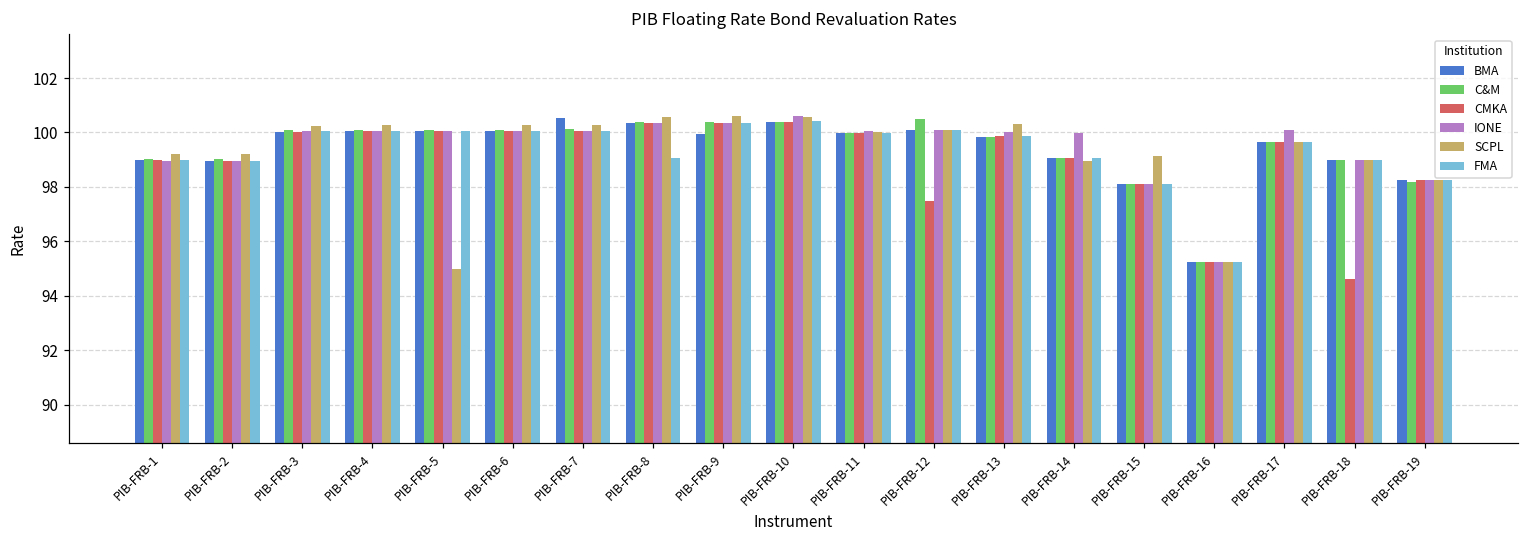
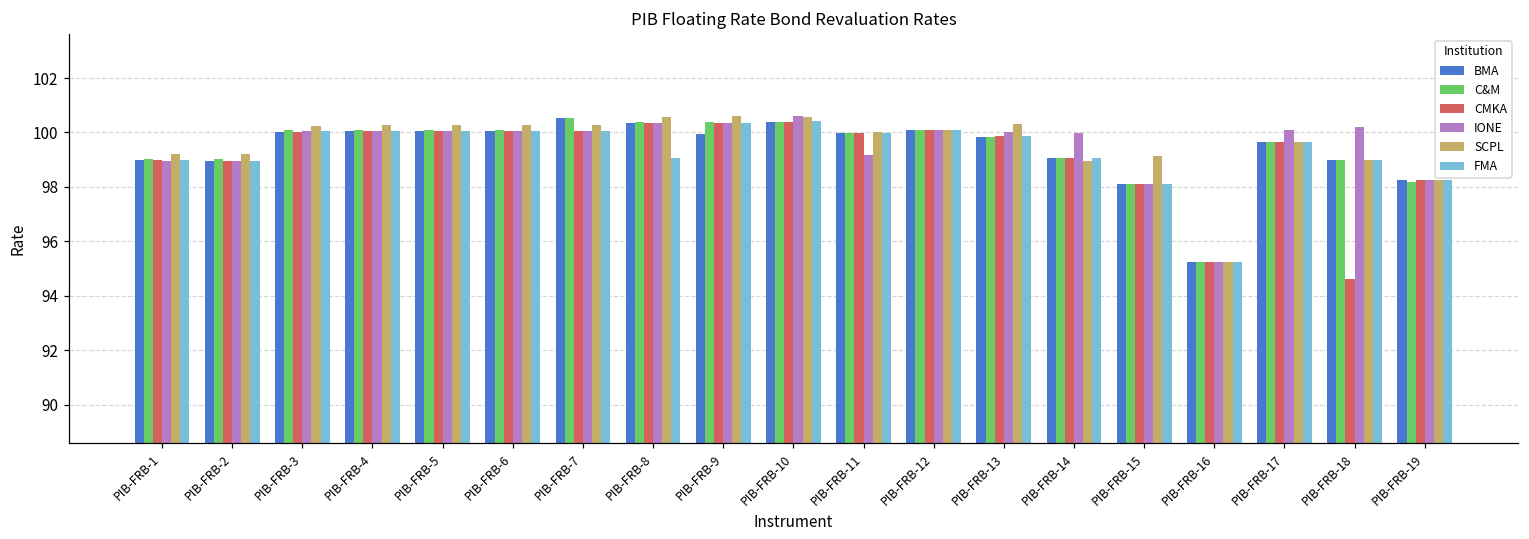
SCPL, PIB-FRB-5: 95.0 -> 100.3
C&M, PIB-FRB-7: 100.1 -> 100.5
IONE, PIB-FRB-11: 100.1 -> 99.2
C&M, PIB-FRB-12: 100.5 -> 100.1
CMKA, PIB-FRB-12: 97.5 -> 100.1
IONE, PIB-FRB-18: 99.0 -> 100.2
